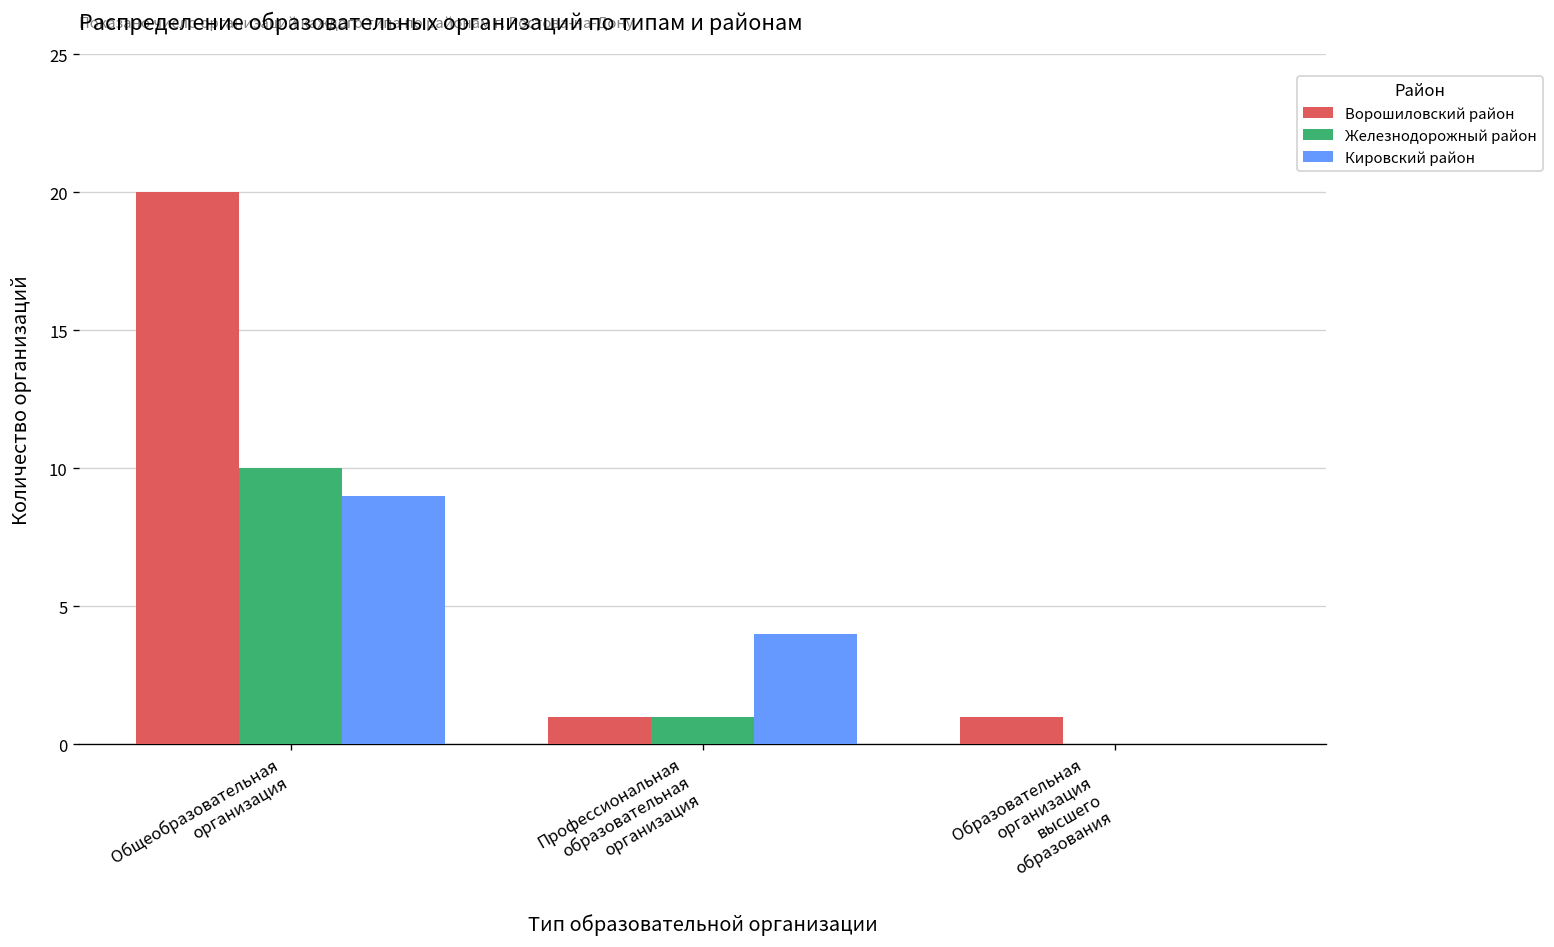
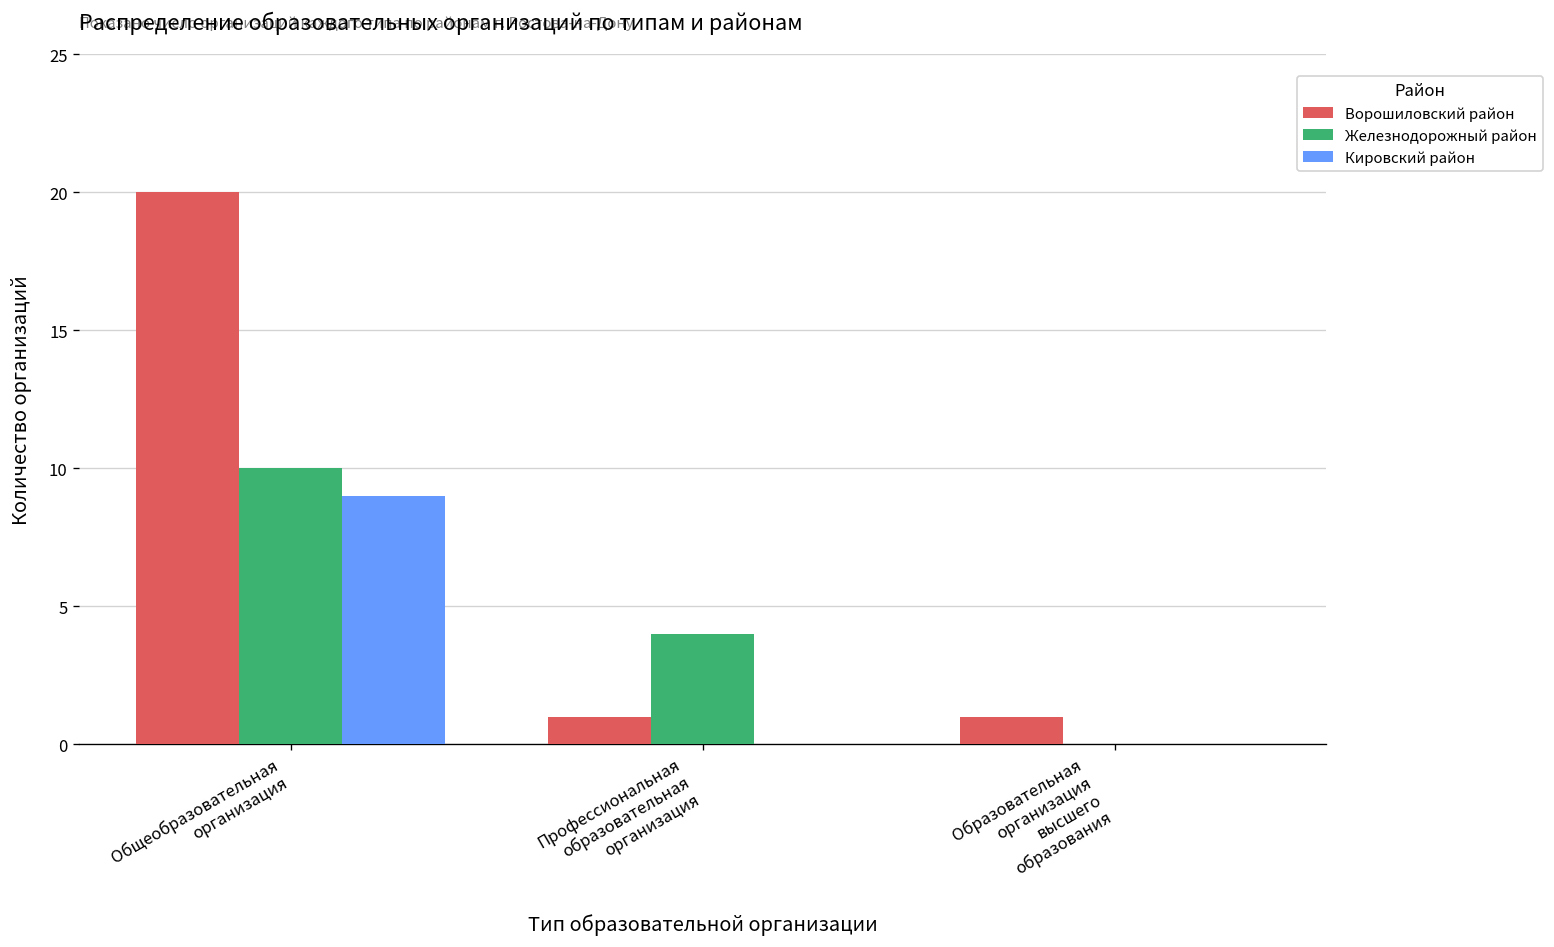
Железнодорожный район, Профессиональная образовательная организация: 1 -> 4
Кировский район, Профессиональная образовательная организация: 4 -> 0
